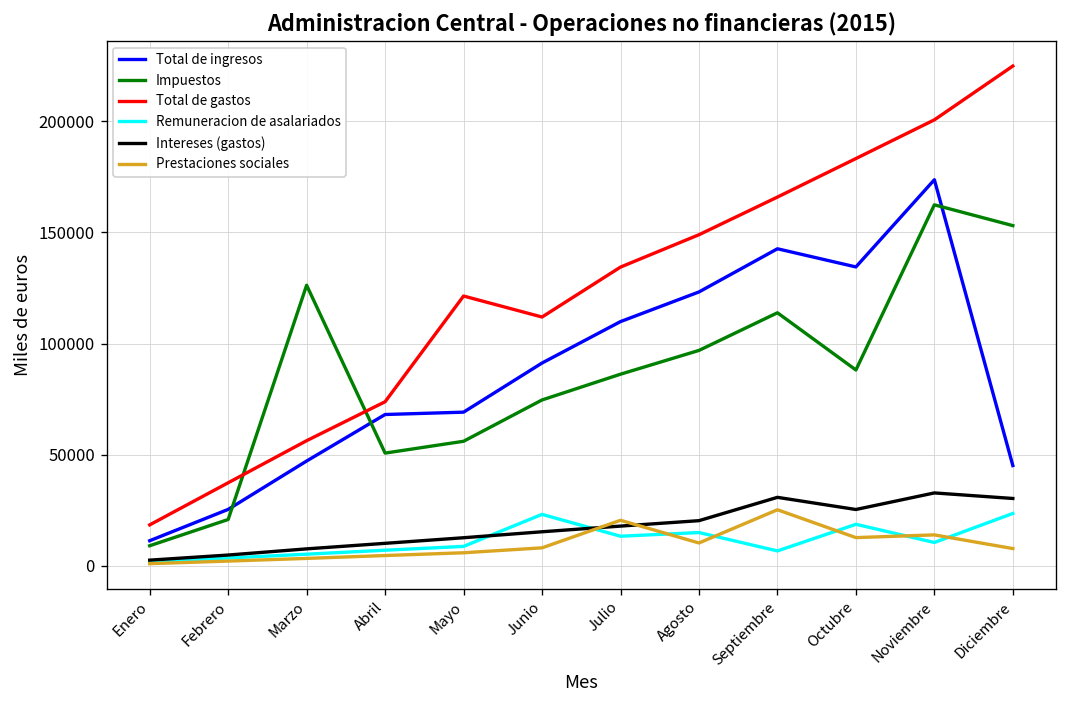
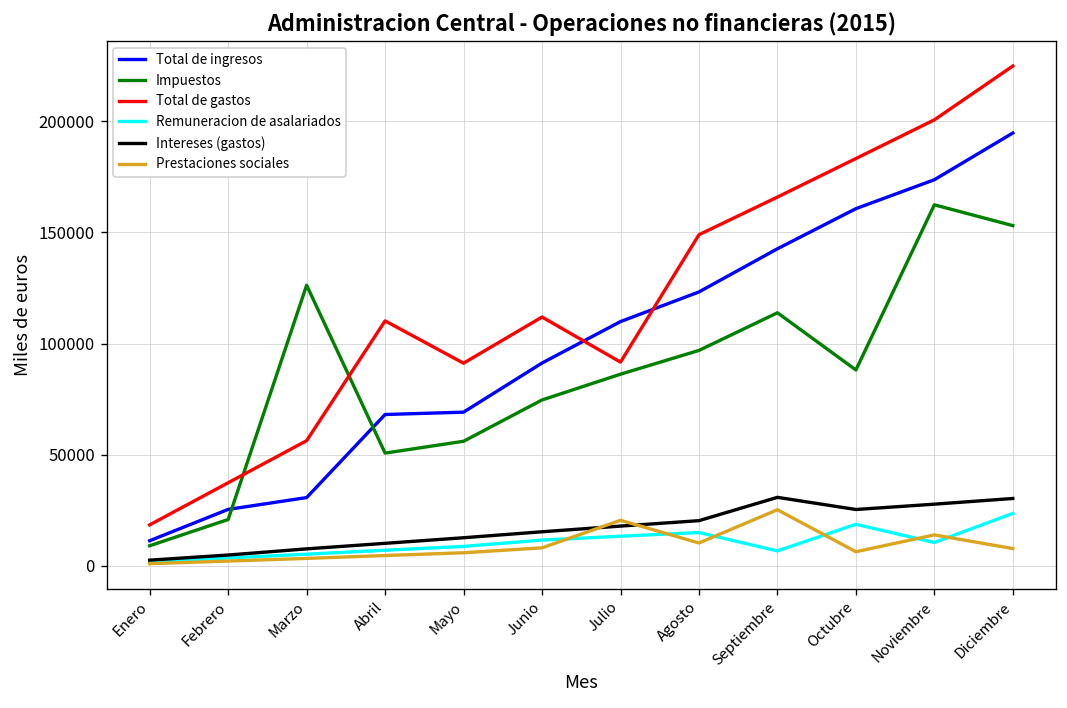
Total de ingresos, Marzo: 47000 -> 31000
Total de gastos, Abril: 74000 -> 110000
Total de gastos, Mayo: 121000 -> 91000
Remuneracion de asalariados, Junio: 23000 -> 12000
Total de gastos, Julio: 134000 -> 92000
Total de ingresos, Octubre: 135000 -> 161000
Prestaciones sociales, Octubre: 13000 -> 6000
Intereses (gastos), Noviembre: 33000 -> 28000
Total de ingresos, Diciembre: 45000 -> 195000
